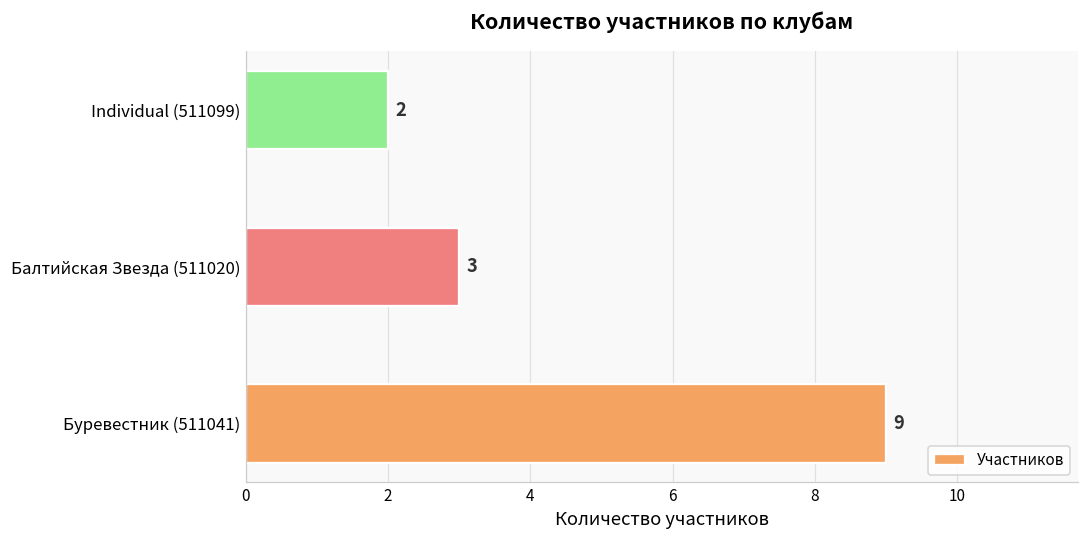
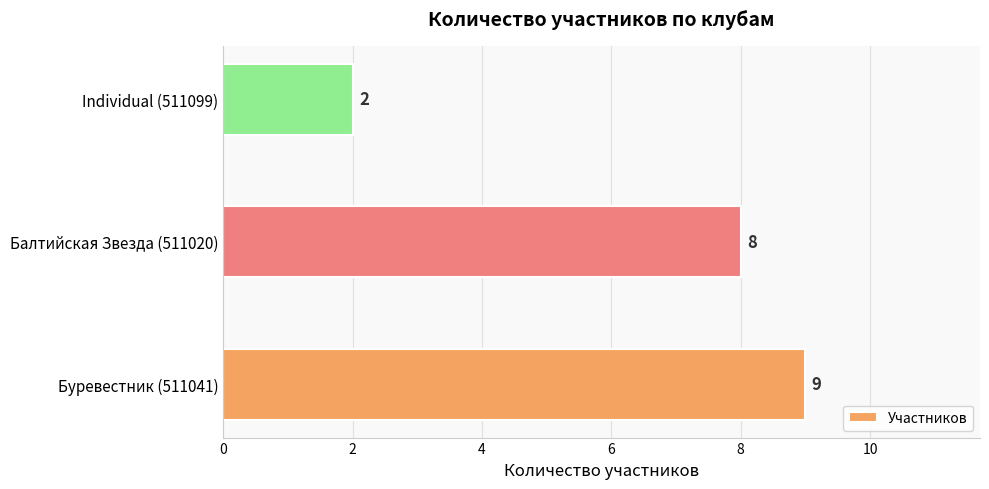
Балтийская Звезда (511020): 3 -> 8
